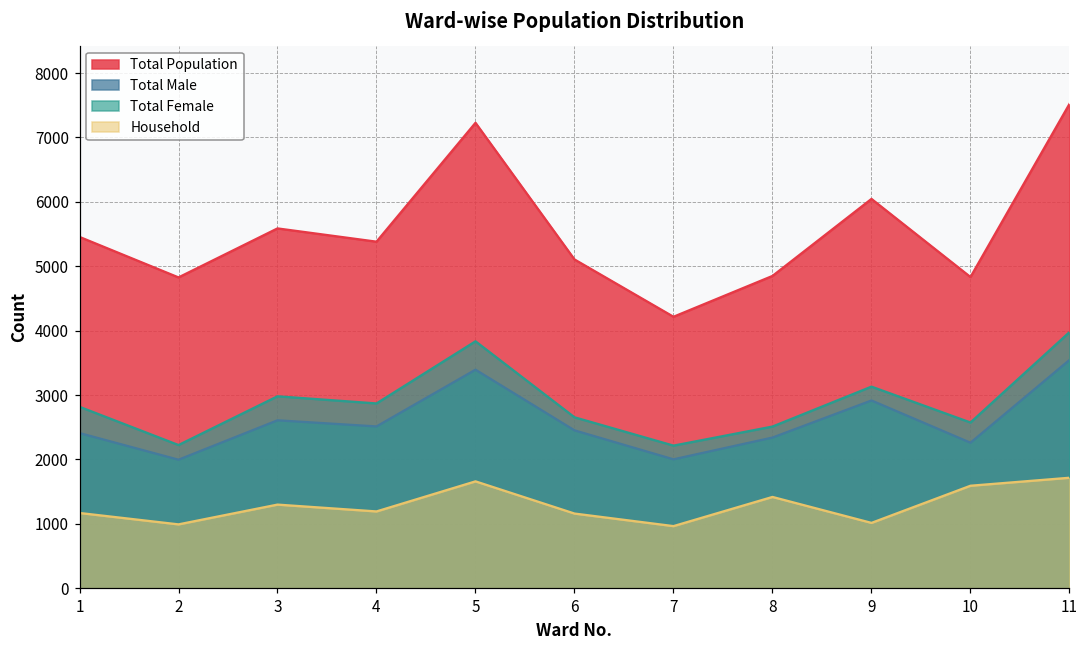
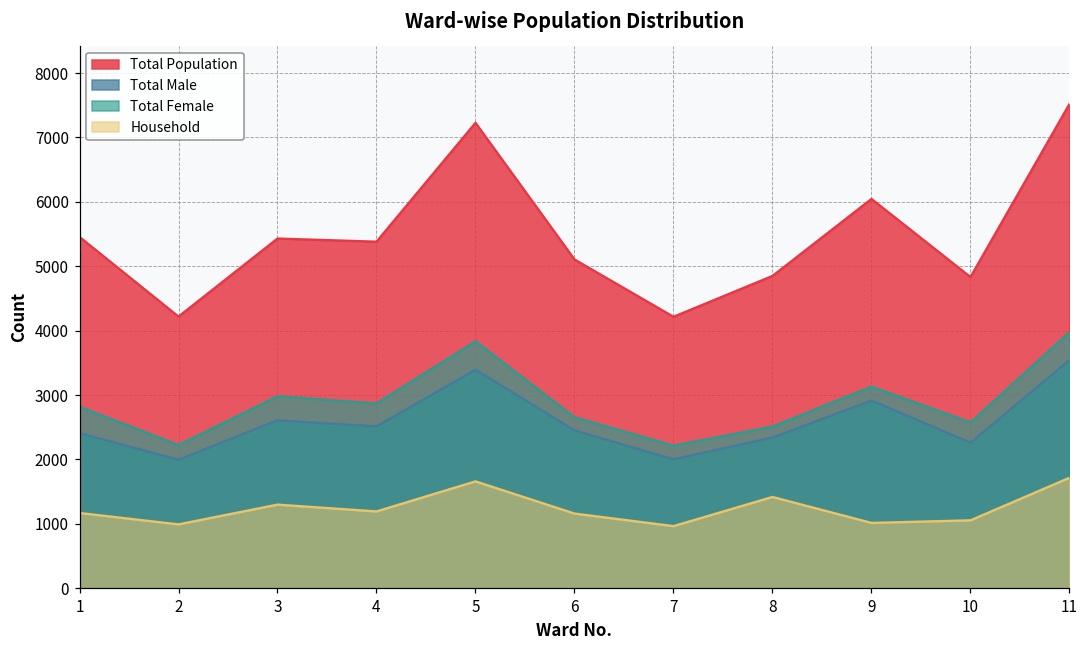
Total Population, 2: 4800 -> 4200
Total Population, 3: 5600 -> 5400
Household, 10: 1600 -> 1100
